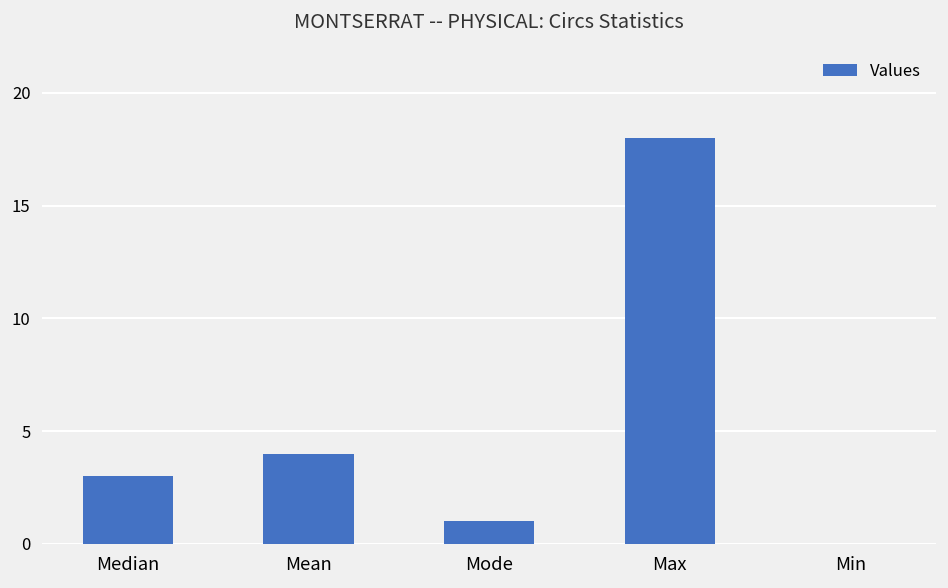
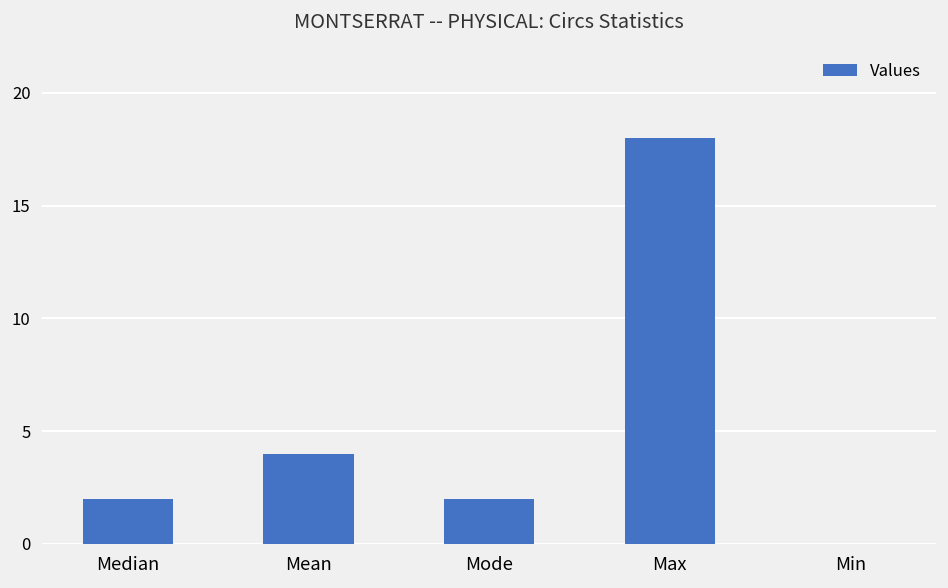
Median: 3 -> 2
Mode: 1 -> 2
